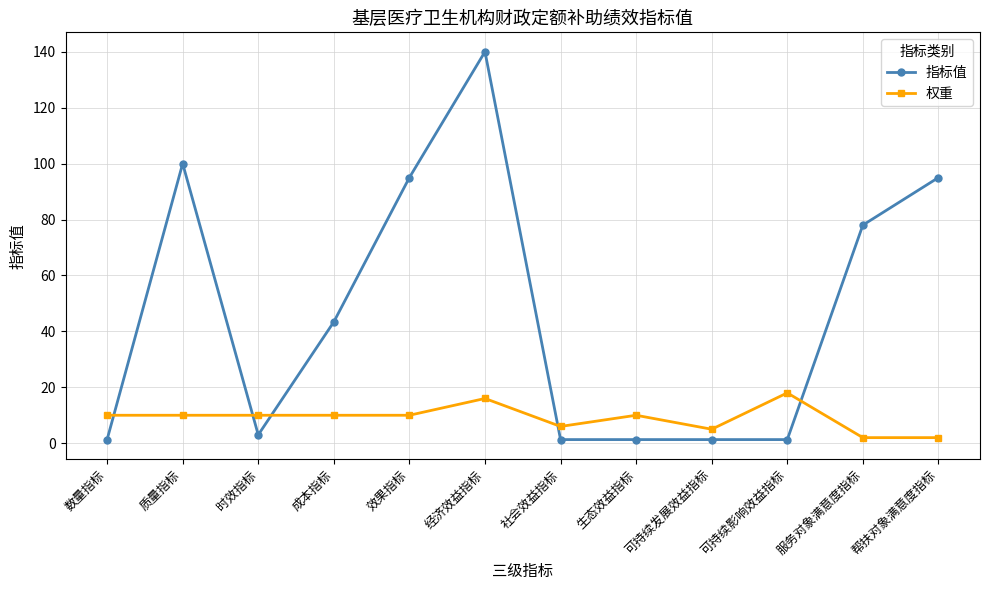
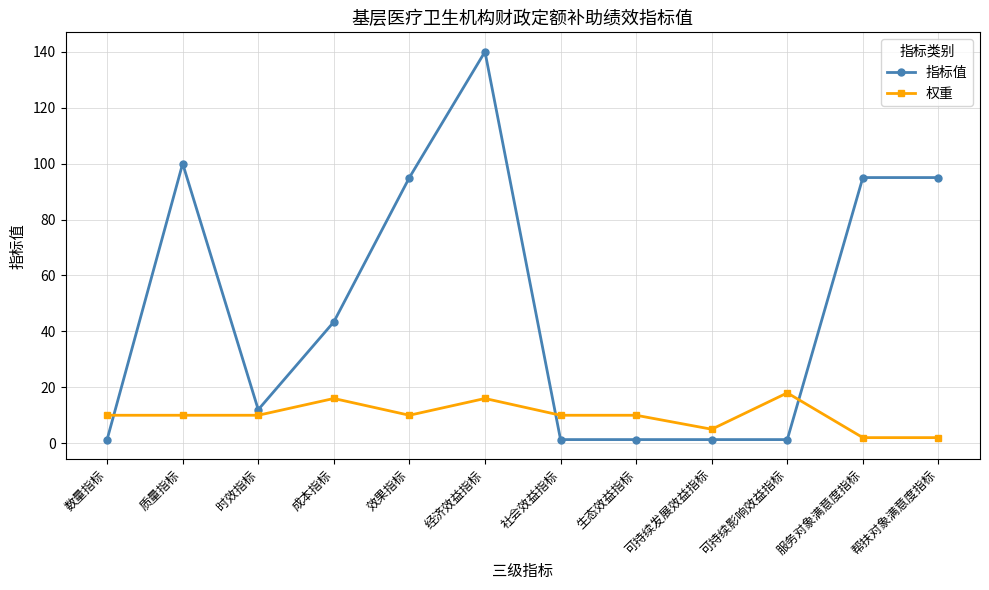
指标值, 时效指标: 3 -> 12
权重, 成本指标: 10 -> 16
权重, 社会效益指标: 6 -> 10
指标值, 服务对象满意度指标: 78 -> 95
